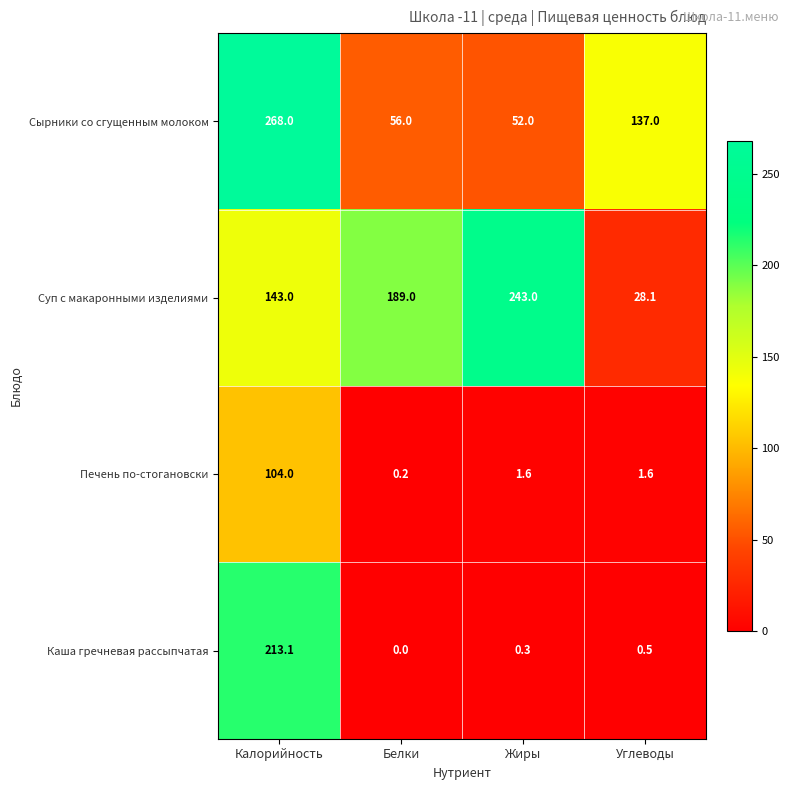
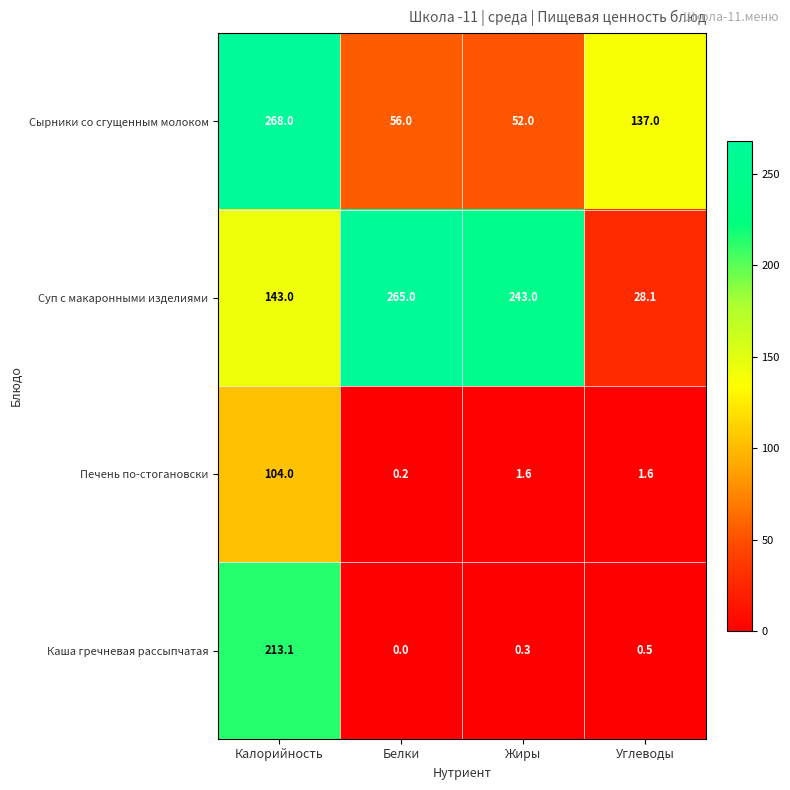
Суп с макаронными изделиями, Белки: 189.0 -> 265.0
